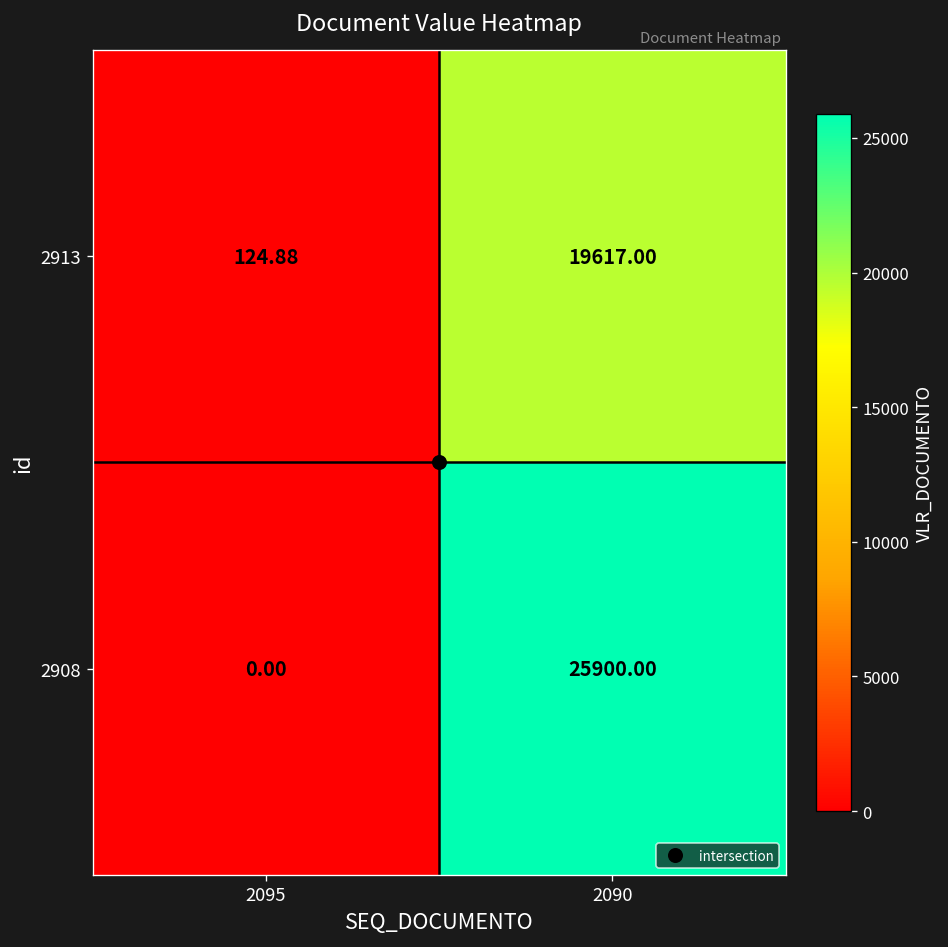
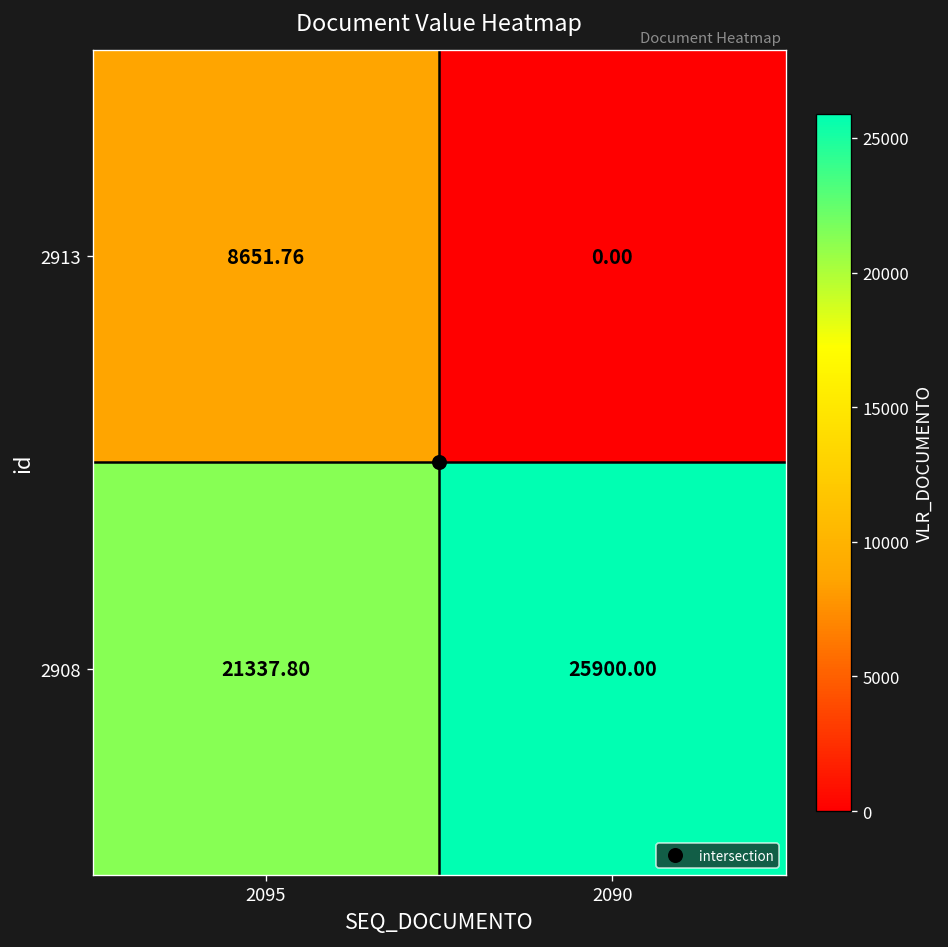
2913, 2095: 124.88 -> 8651.76
2913, 2090: 19617.00 -> 0.00
2908, 2095: 0.00 -> 21337.80
